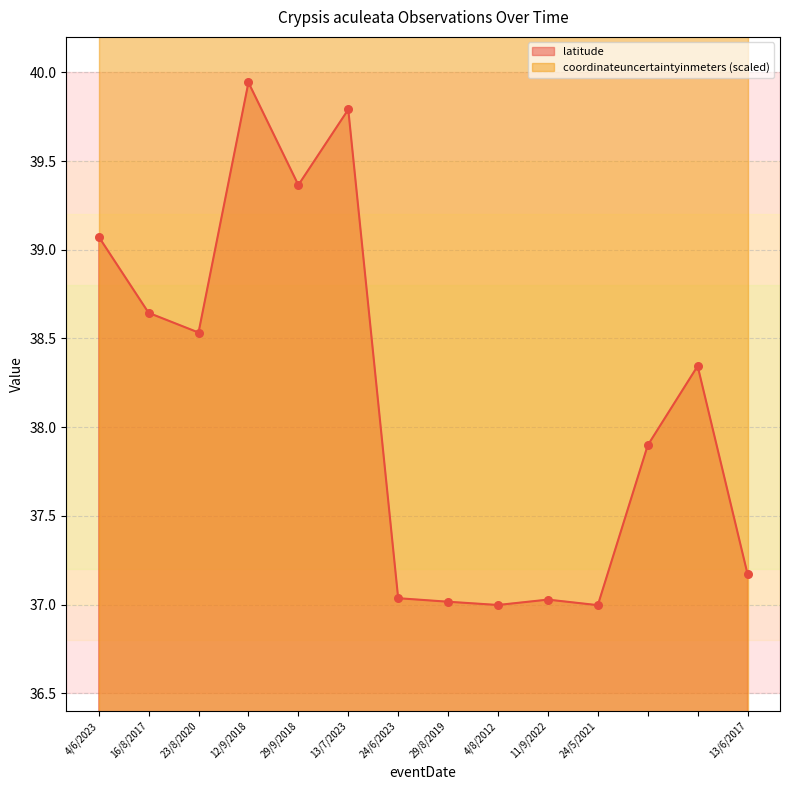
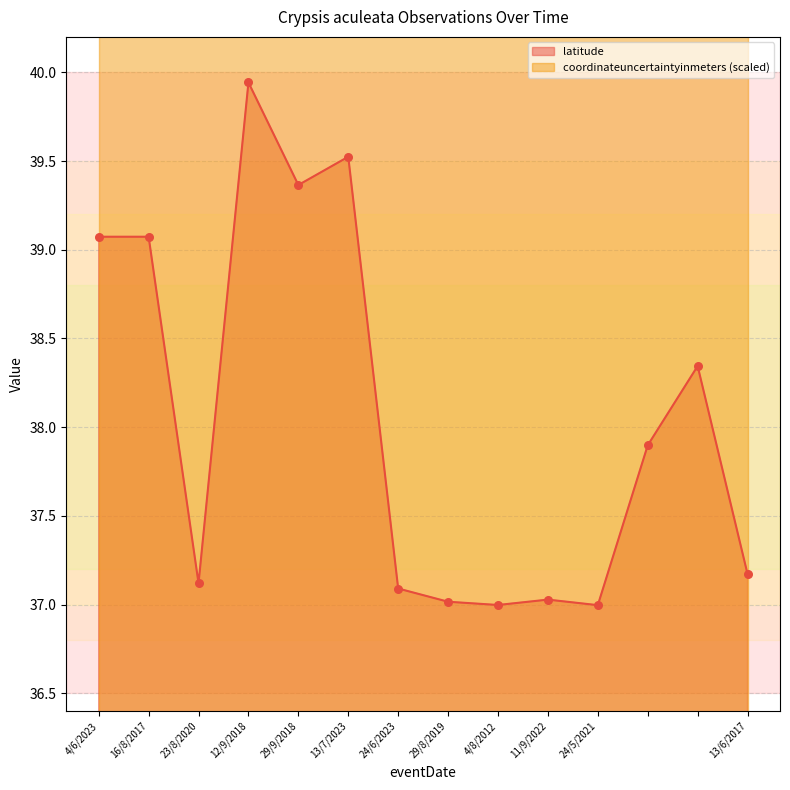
latitude, 16/8/2017: 38.64 -> 39.07
latitude, 23/8/2020: 38.53 -> 37.12
latitude, 13/7/2023: 39.79 -> 39.52
latitude, 24/6/2023: 37.04 -> 37.09
